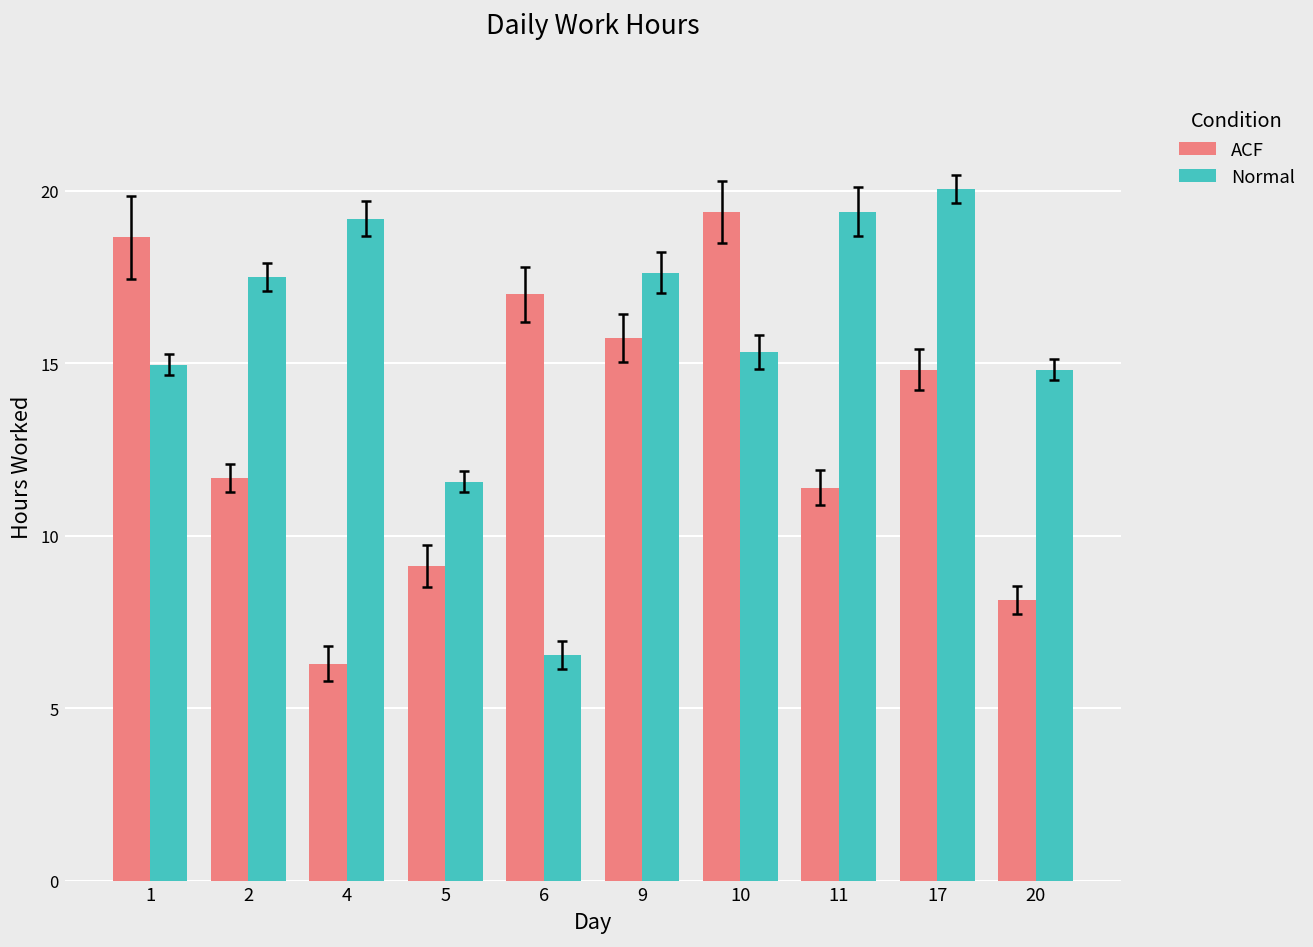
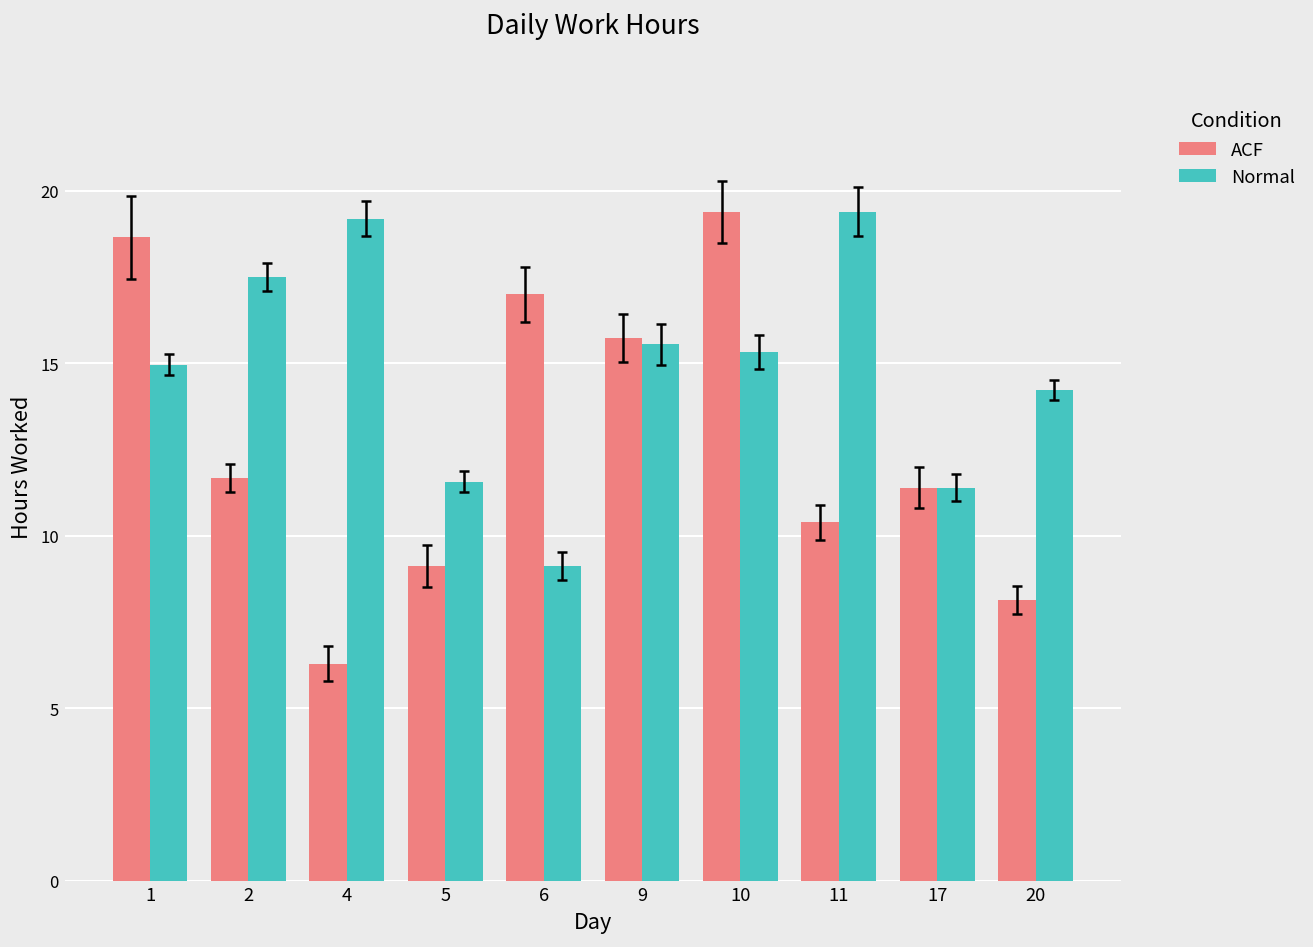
Normal, 6: 6.5 -> 9.1
Normal, 9: 17.6 -> 15.5
ACF, 11: 11.4 -> 10.4
ACF, 17: 14.8 -> 11.4
Normal, 17: 20.0 -> 11.4
Normal, 20: 14.8 -> 14.2
